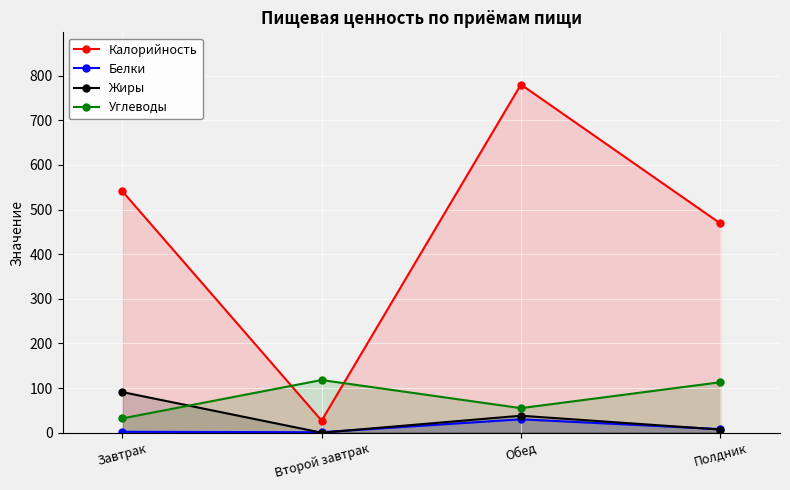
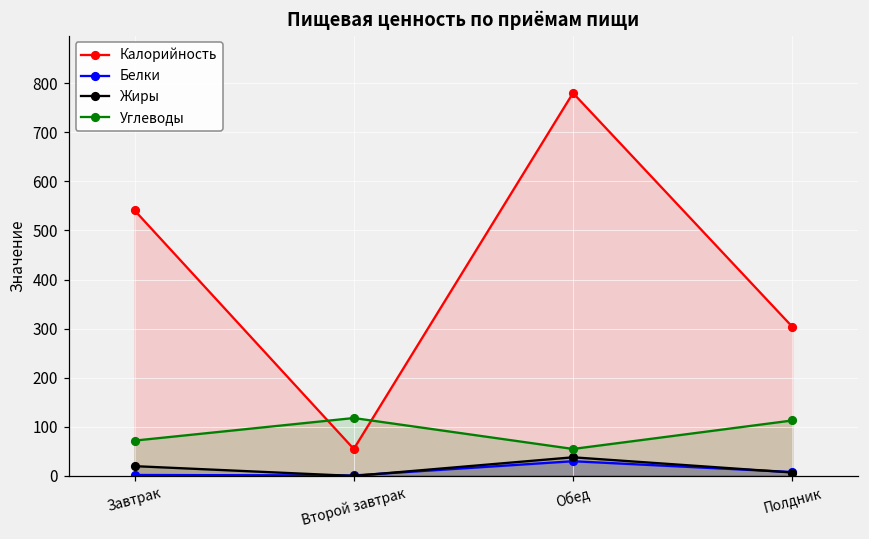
Жиры, Завтрак: 90 -> 20
Углеводы, Завтрак: 30 -> 70
Калорийность, Второй завтрак: 30 -> 60
Калорийность, Полдник: 470 -> 300
